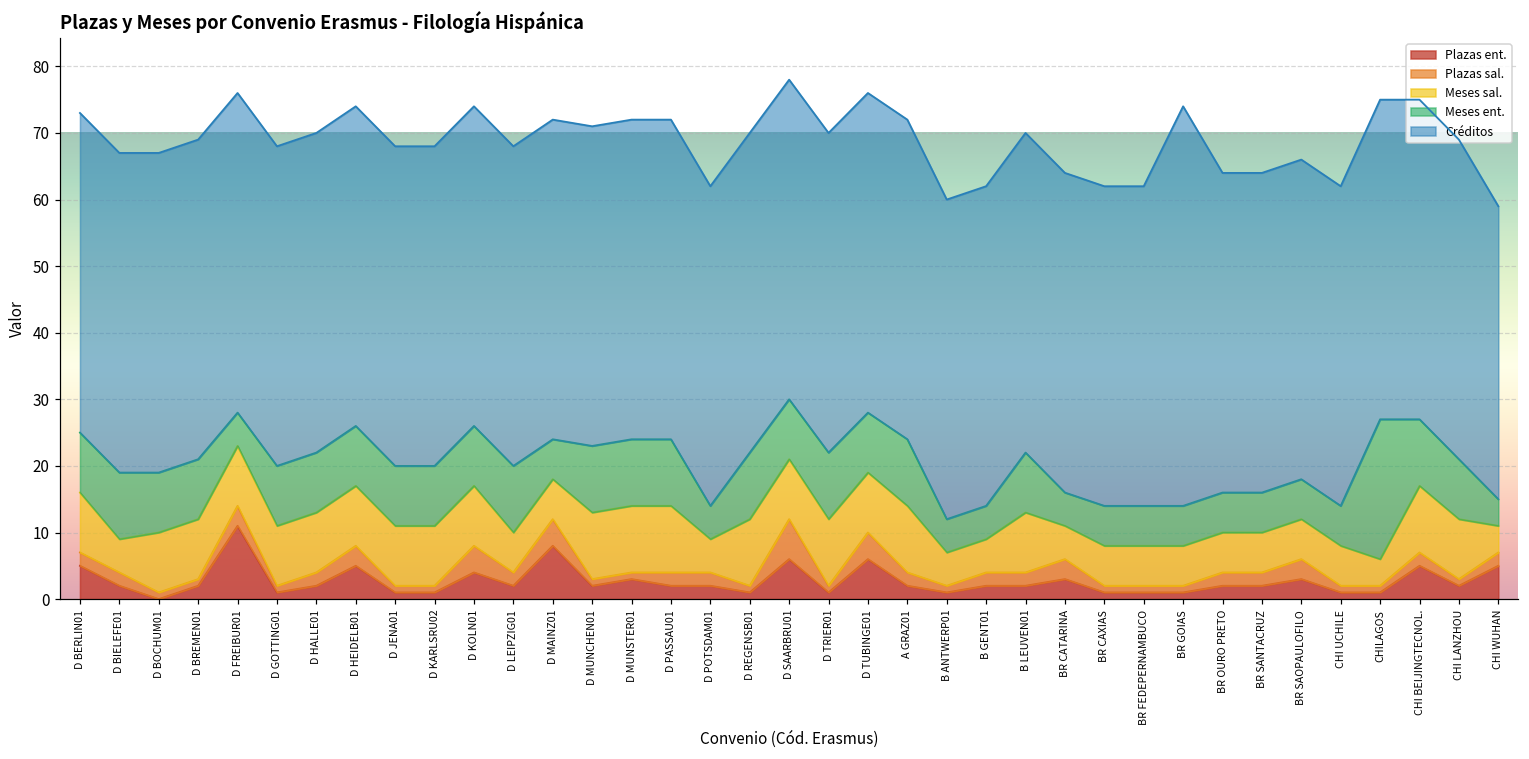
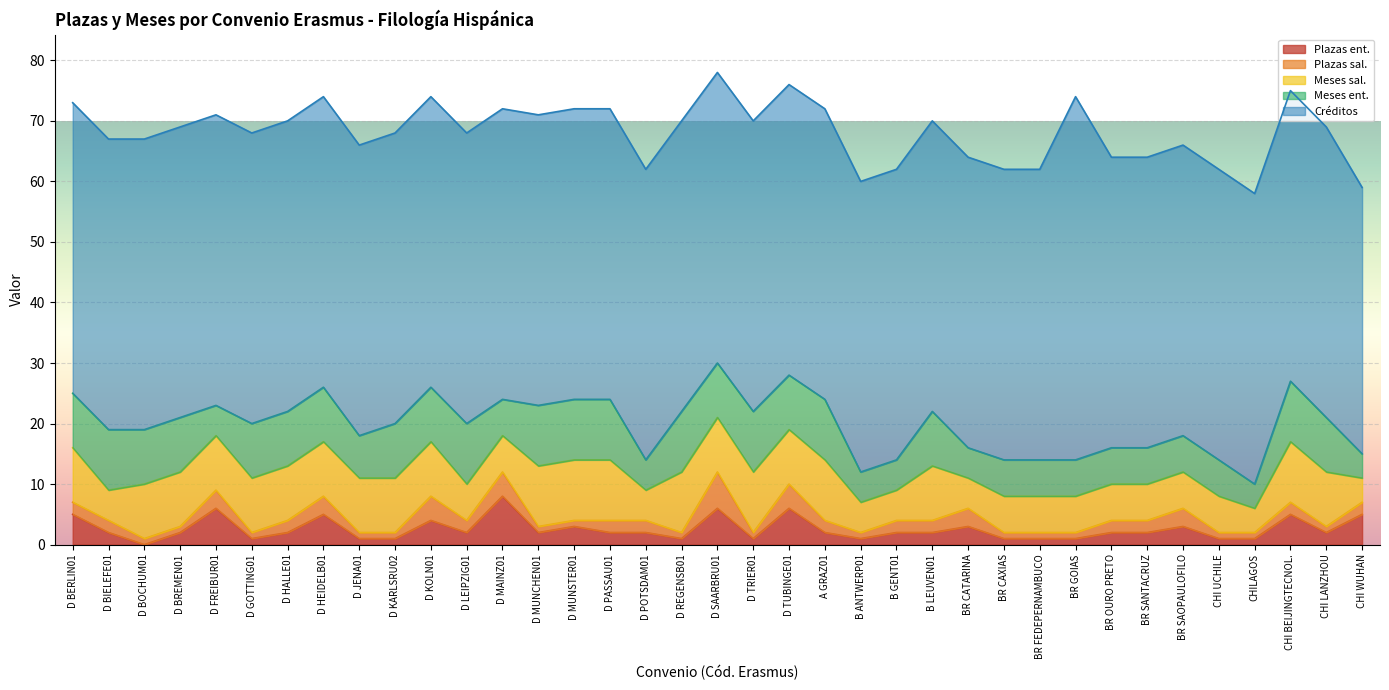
Plazas ent., D FREIBUR01: 11 -> 6
Meses ent., D JENA01: 9 -> 7
Meses ent., CHILAGOS: 21 -> 4
